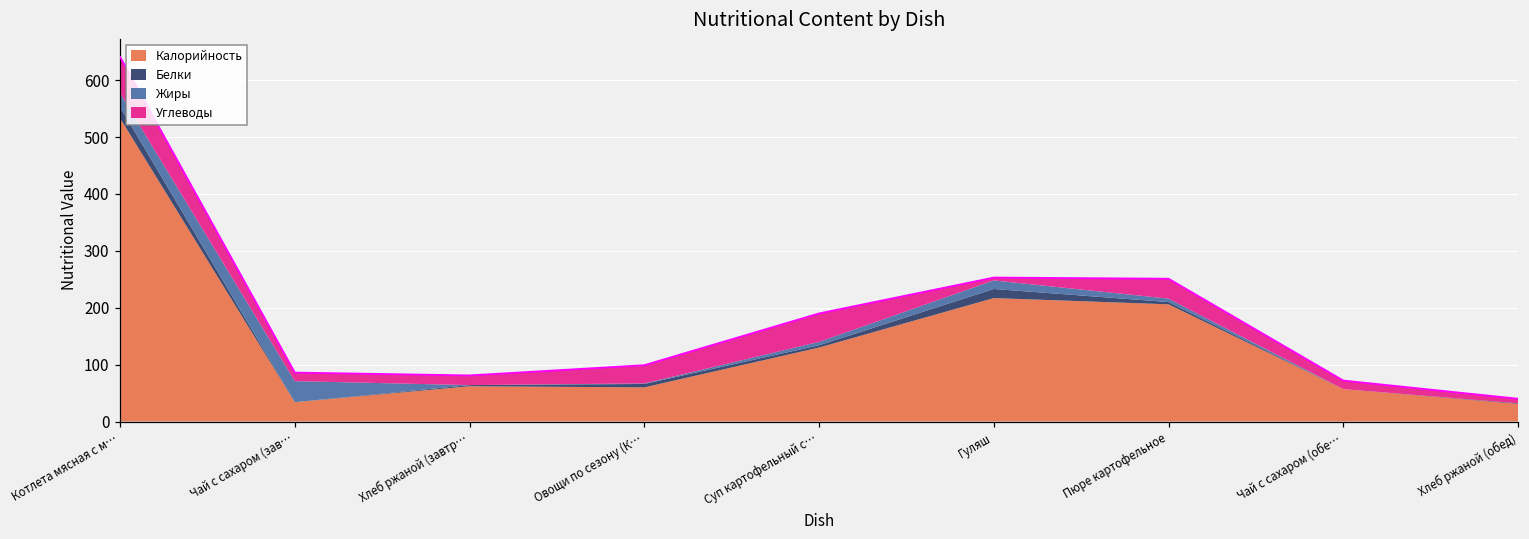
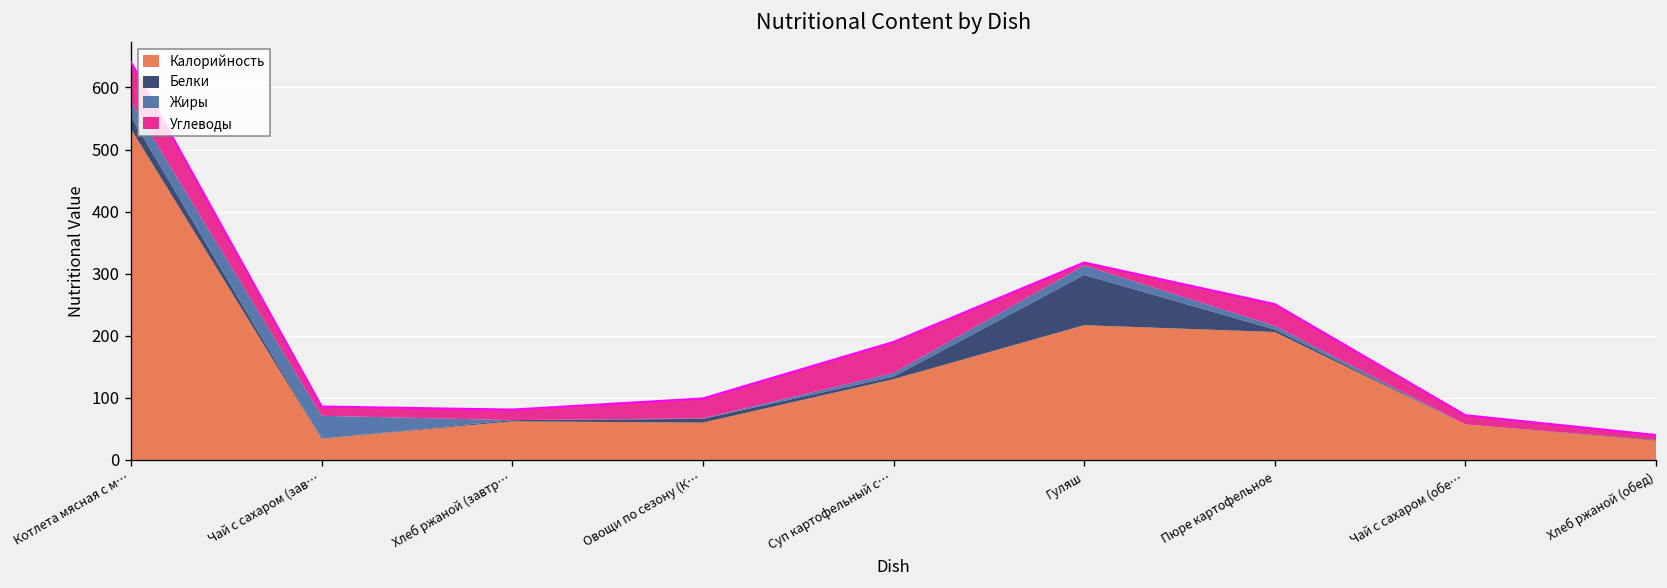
Белки, Гуляш: 20 -> 80
